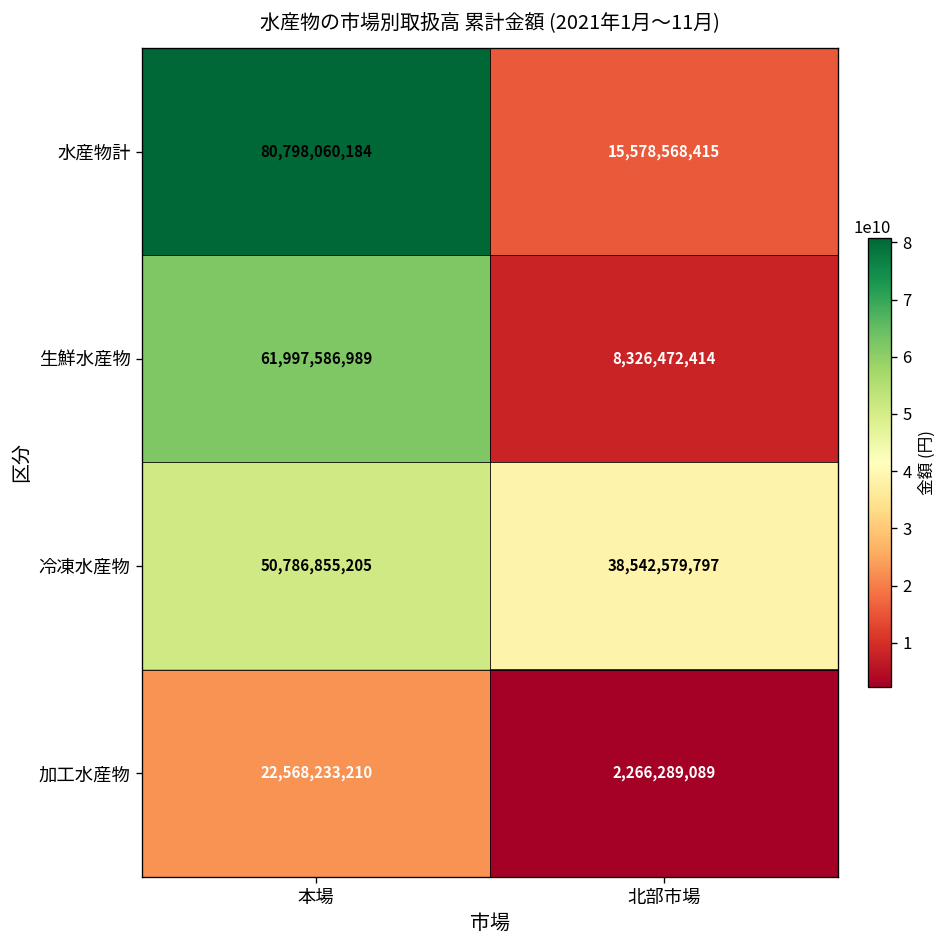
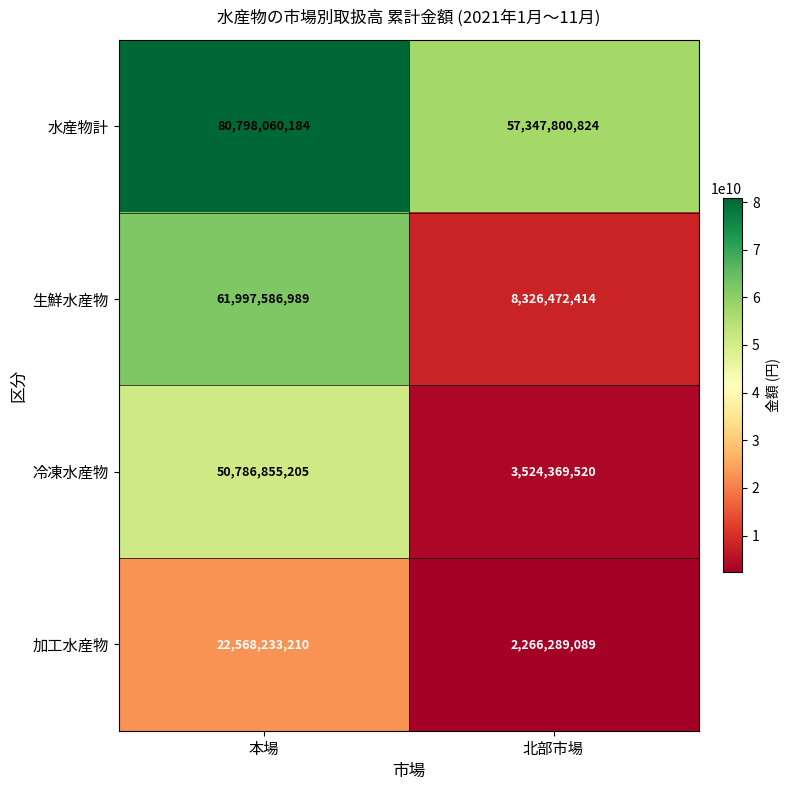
水産物計, 北部市場: 15,578,568,415 -> 57,347,800,824
冷凍水産物, 北部市場: 38,542,579,797 -> 3,524,369,520
